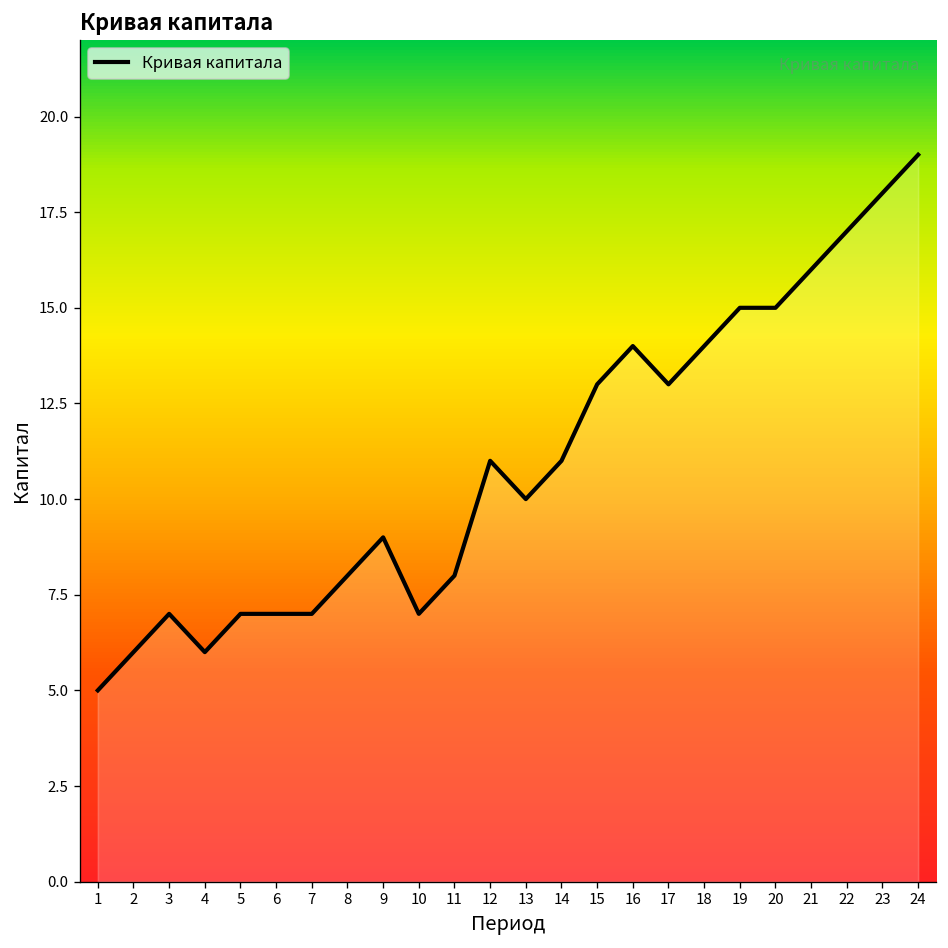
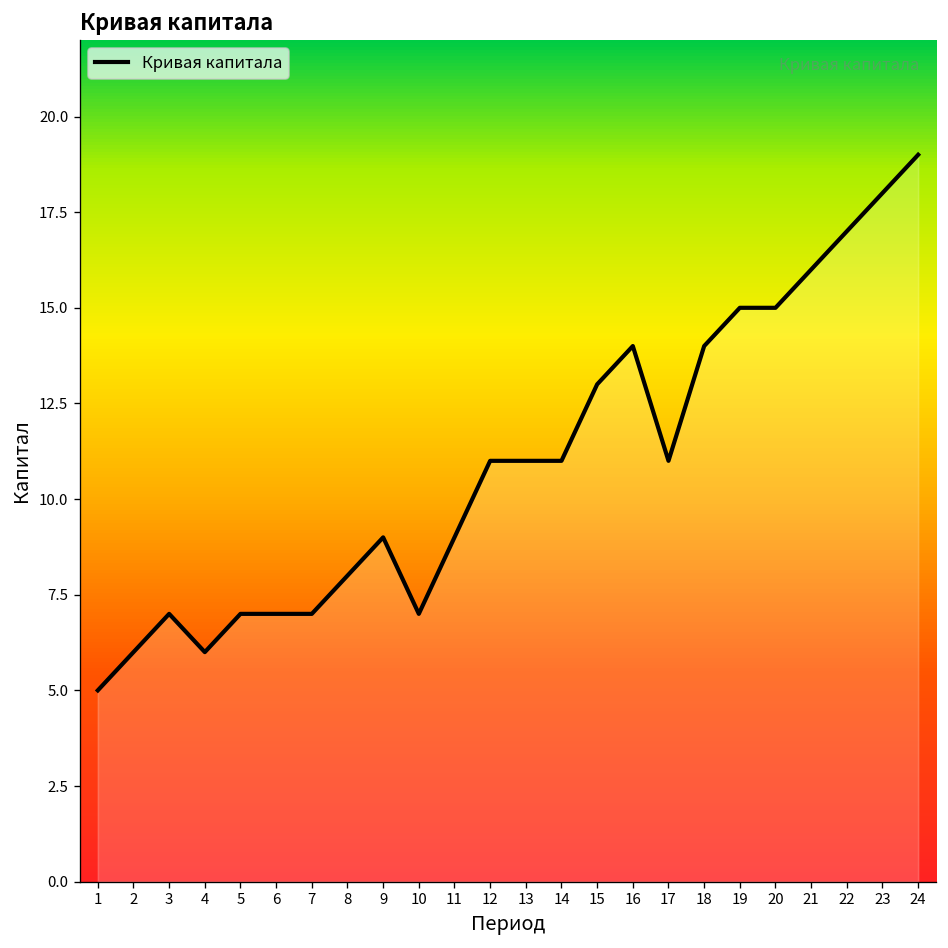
11: 8 -> 9
13: 10 -> 11
17: 13 -> 11
